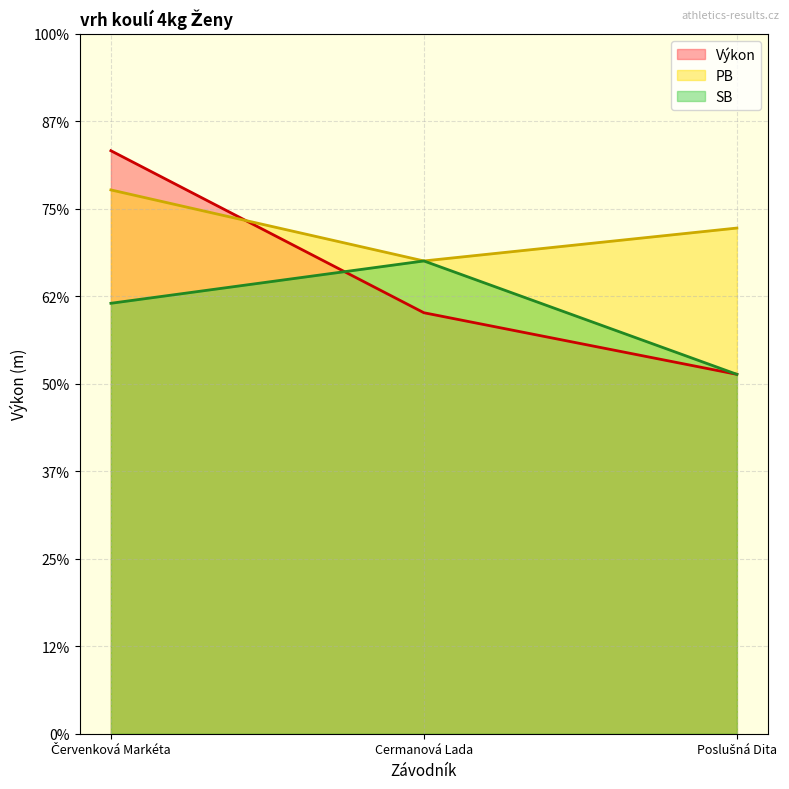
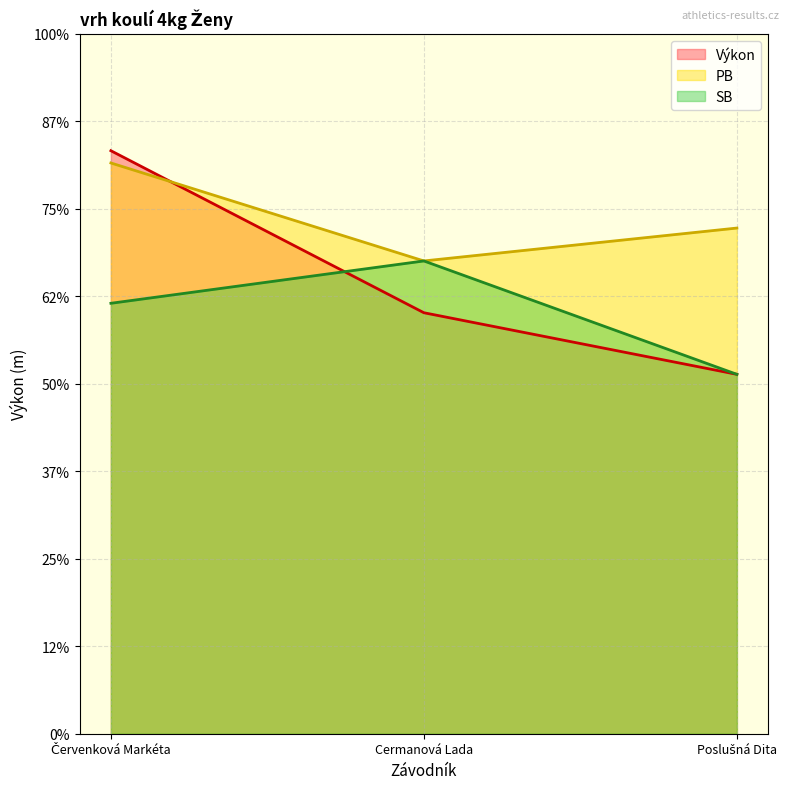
PB, Červenková Markéta: 78% -> 82%
